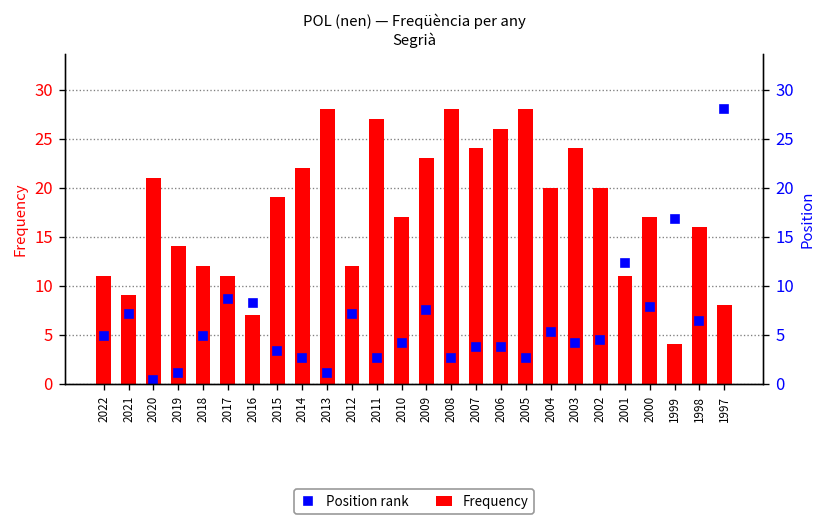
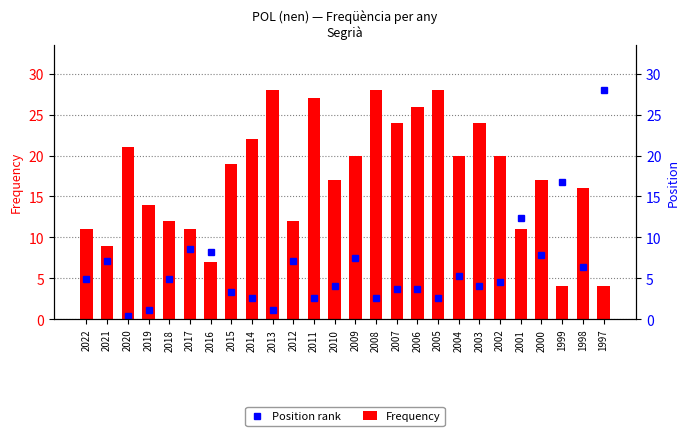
Frequency, 2009: 23 -> 20
Frequency, 1997: 8 -> 4
